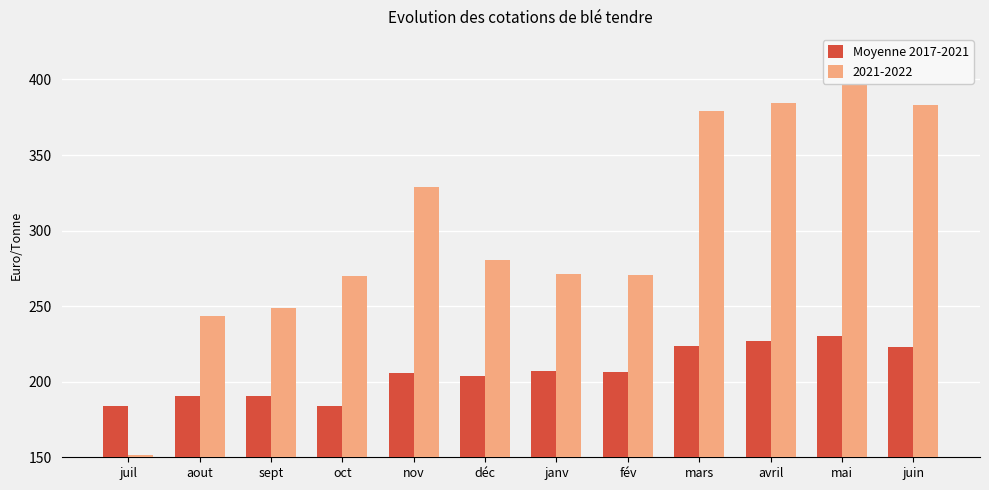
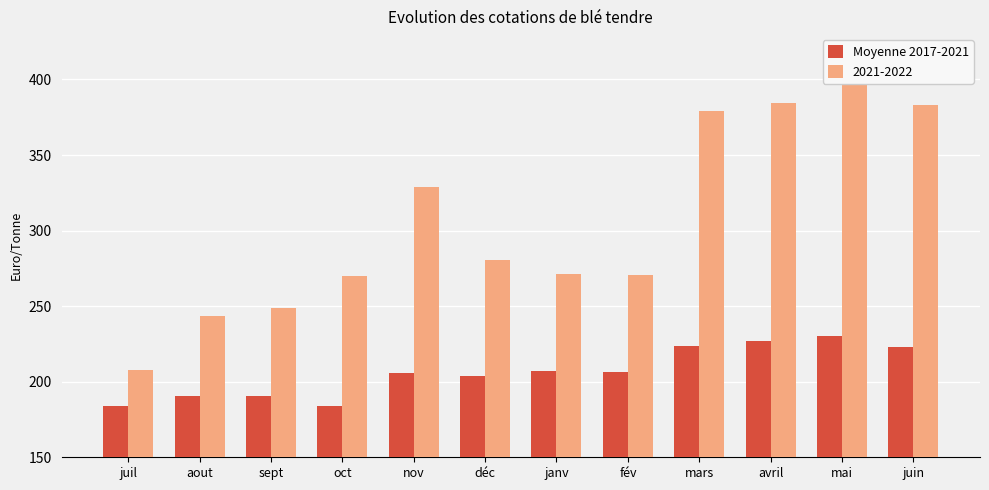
2021-2022, juil: 152 -> 208
